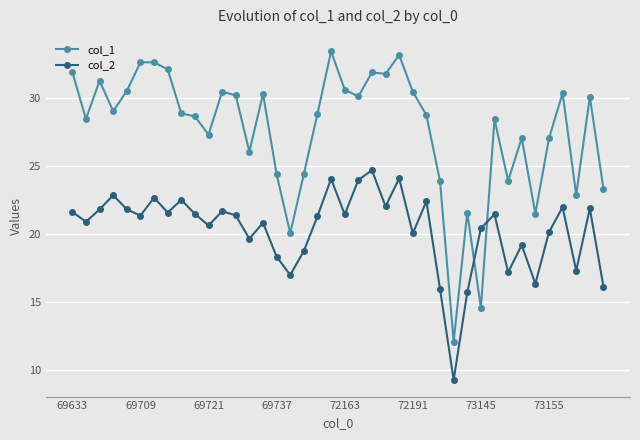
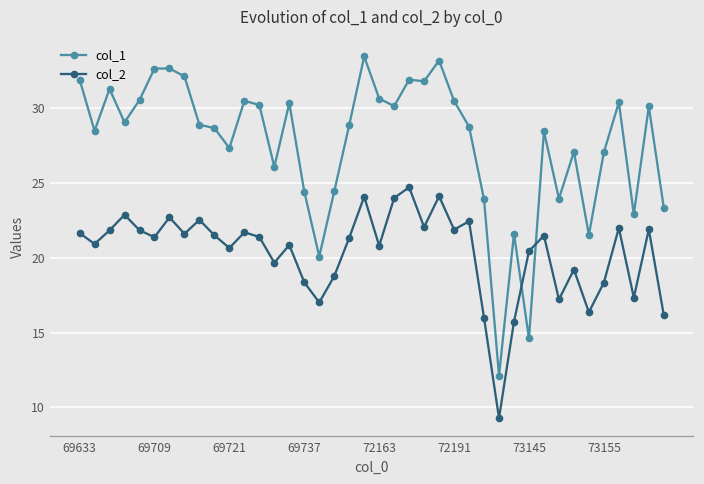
col_2, 72163: 21.5 -> 20.8
col_2, 72191: 20.1 -> 21.9
col_2, 73155: 20.2 -> 18.3
